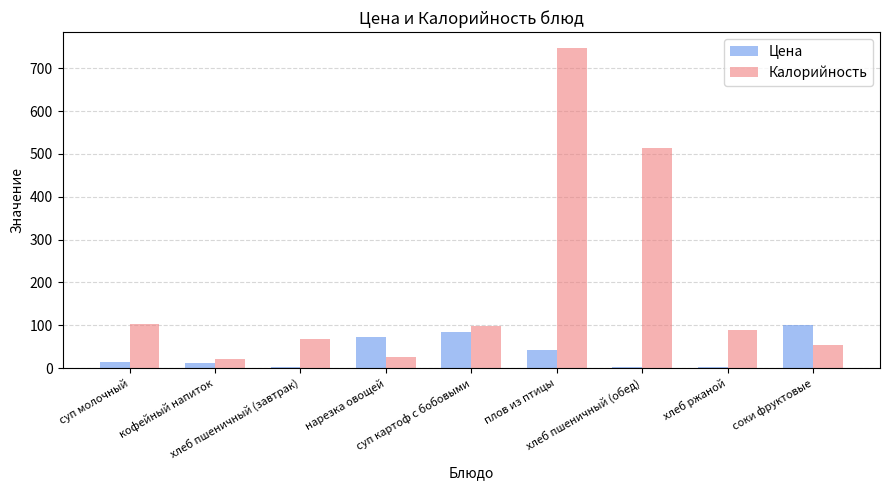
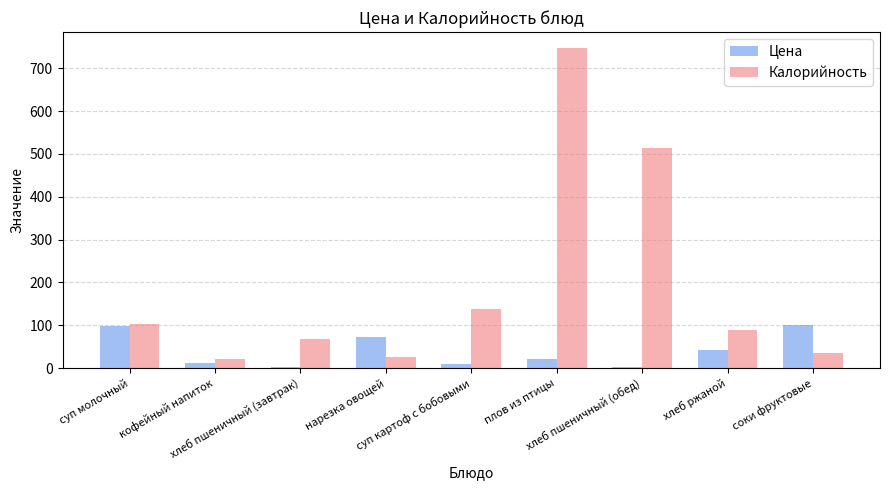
Цена, суп молочный: 10 -> 100
Цена, суп картоф с бобовыми: 80 -> 10
Калорийность, суп картоф с бобовыми: 100 -> 140
Цена, плов из птицы: 40 -> 20
Цена, хлеб ржаной: 0 -> 40
Калорийность, соки фруктовые: 60 -> 40
